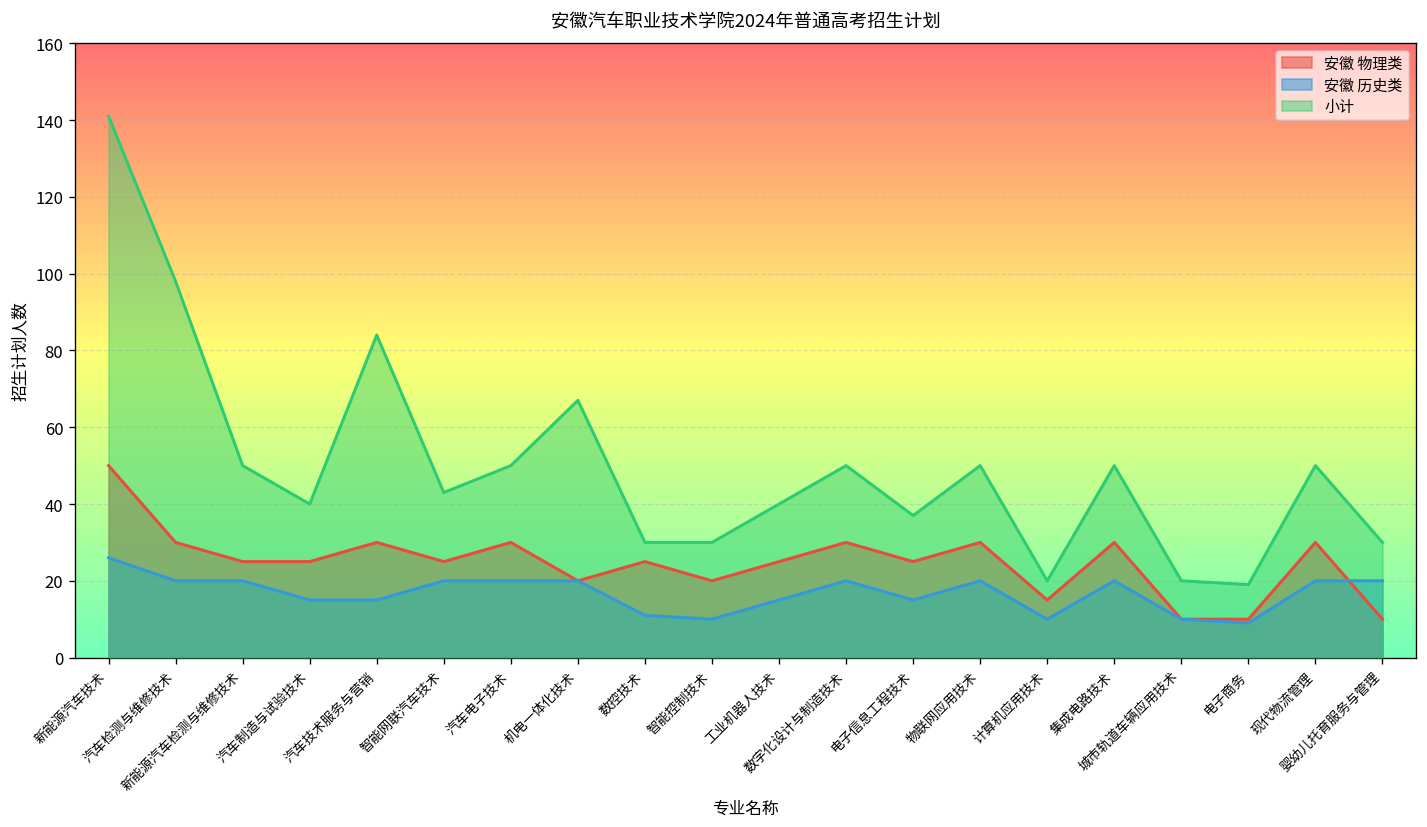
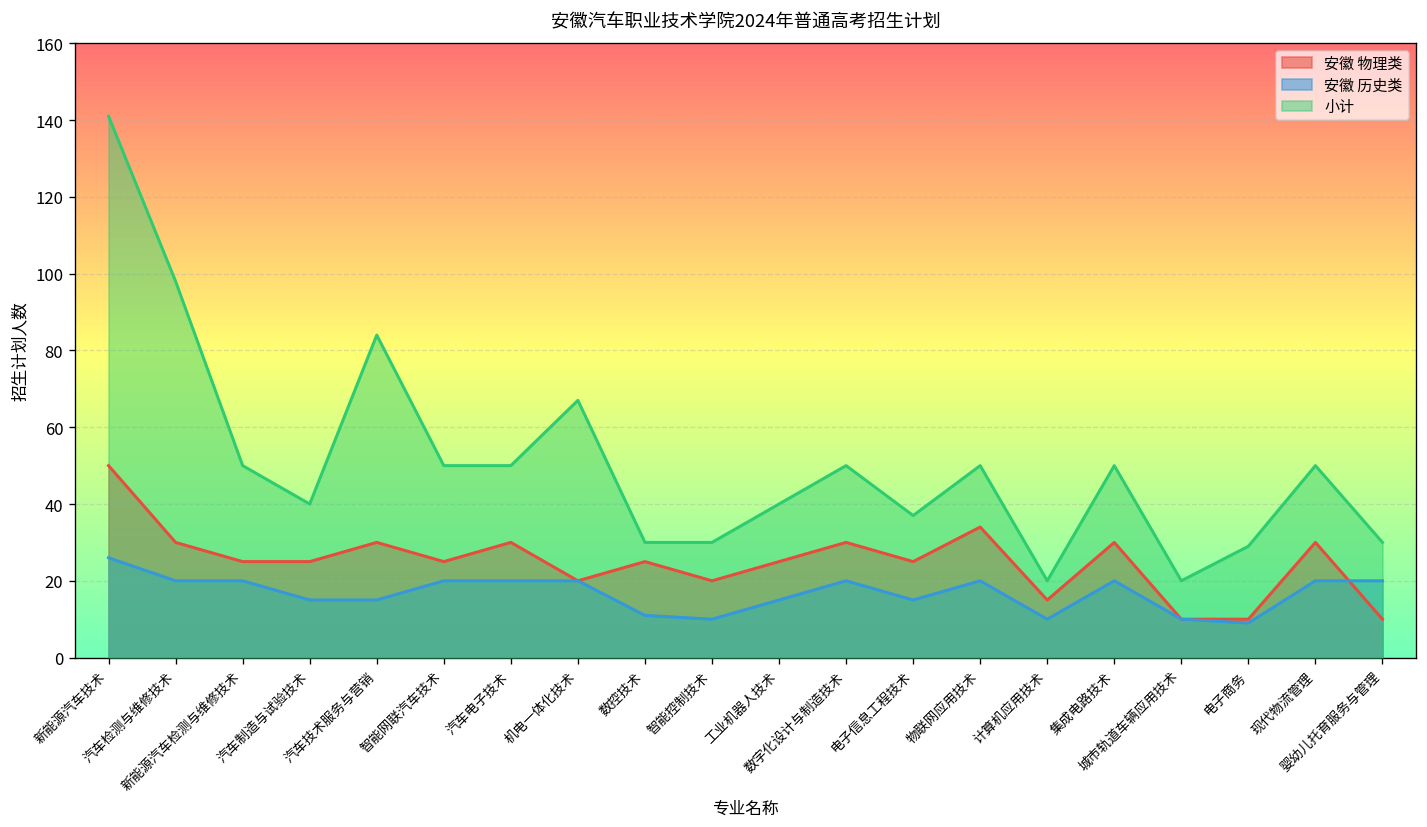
小计, 智能网联汽车技术: 43 -> 50
安徽 物理类, 物联网应用技术: 30 -> 34
小计, 电子商务: 19 -> 29
